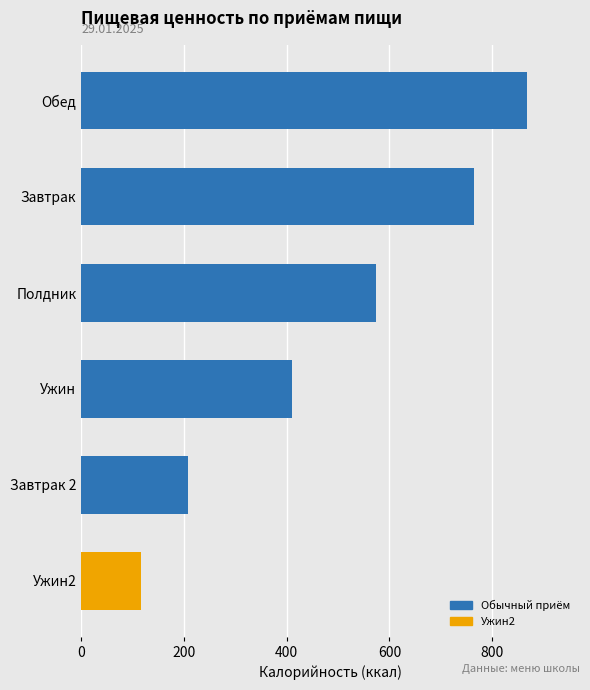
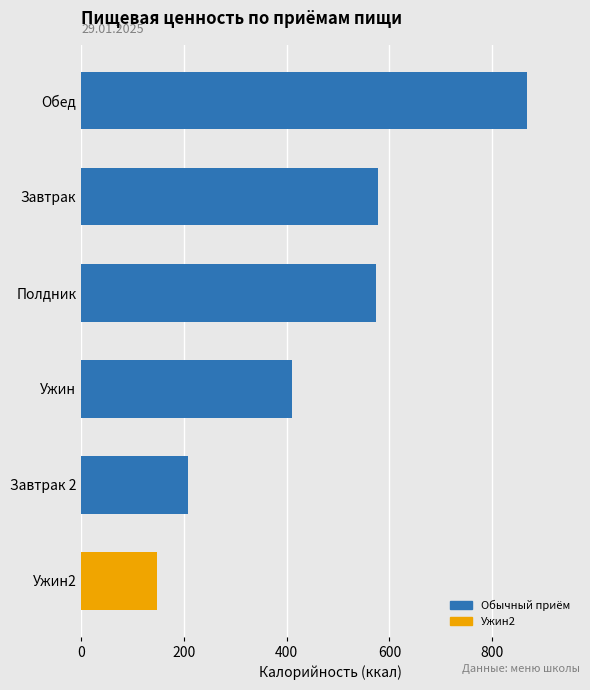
Завтрак: 770 -> 580
Ужин2: 120 -> 150
